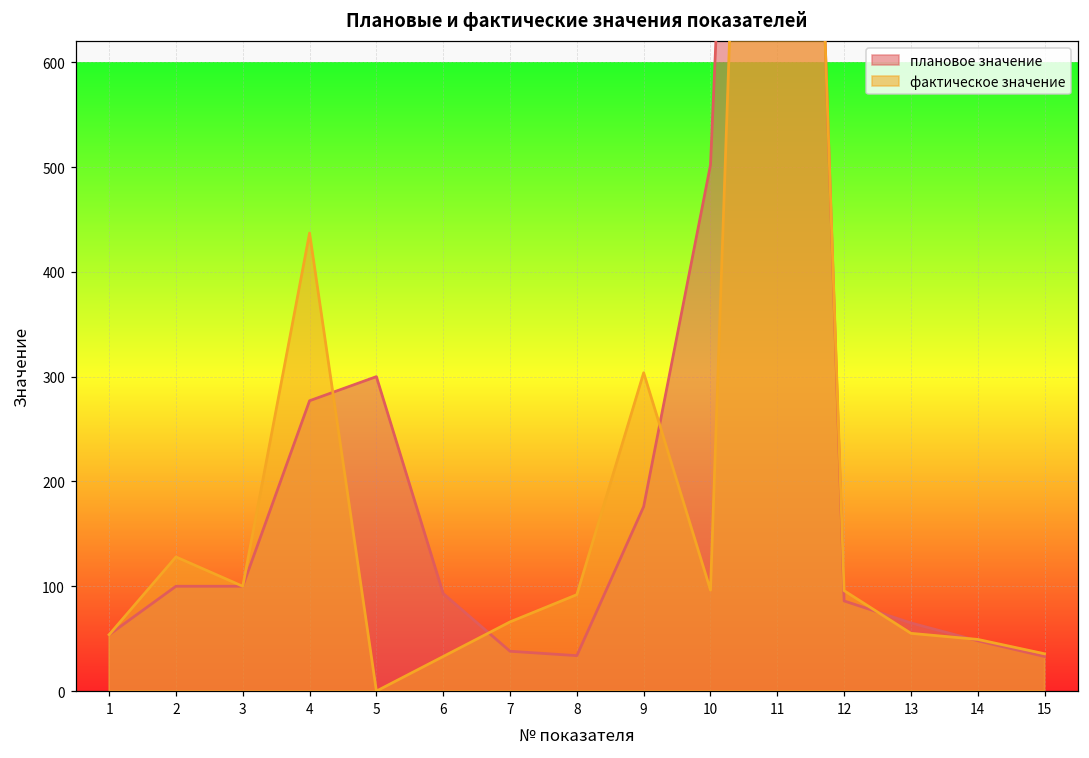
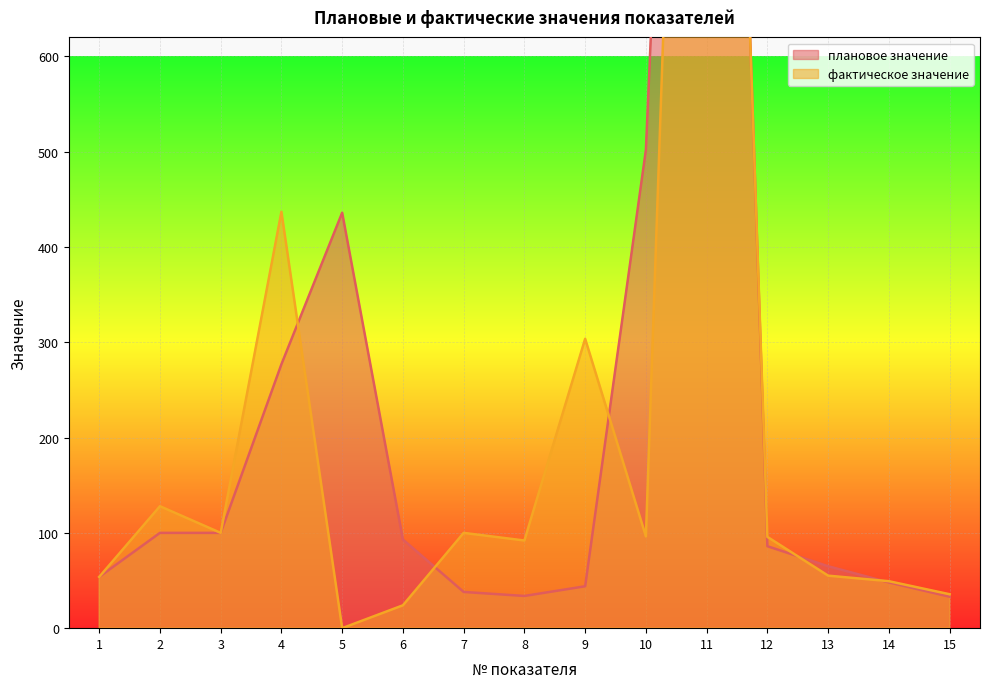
плановое значение, 5: 300 -> 440
фактическое значение, 6: 30 -> 20
фактическое значение, 7: 70 -> 100
плановое значение, 9: 180 -> 40
